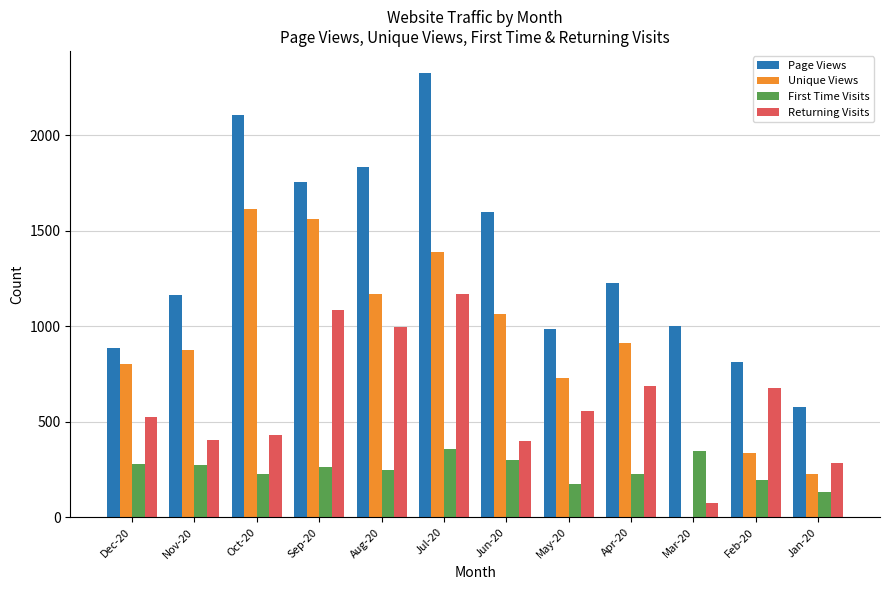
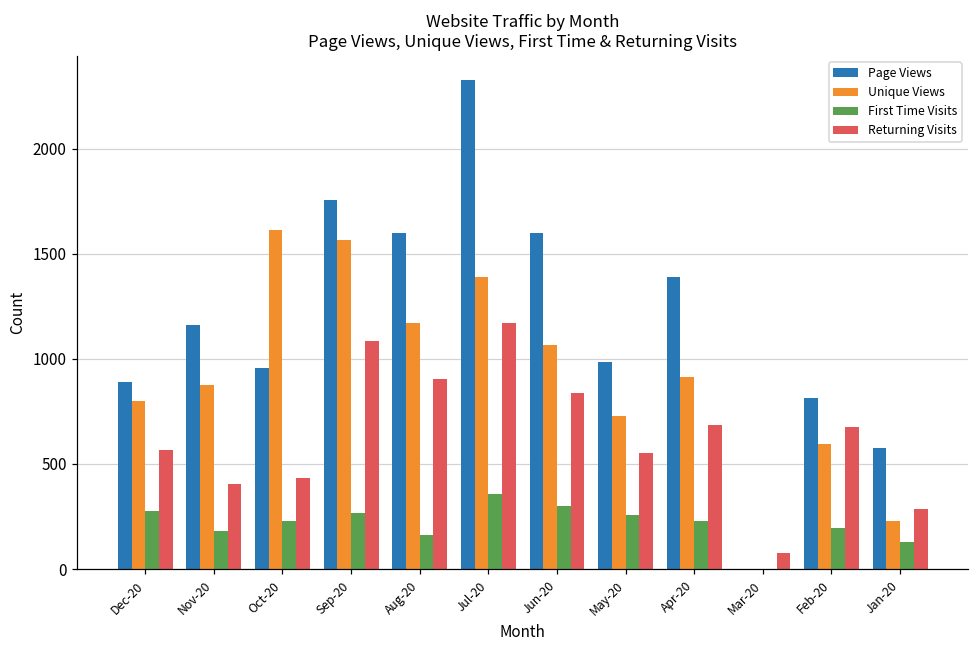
Returning Visits, Dec-20: 520 -> 570
First Time Visits, Nov-20: 270 -> 180
Page Views, Oct-20: 2100 -> 960
Page Views, Aug-20: 1830 -> 1600
First Time Visits, Aug-20: 250 -> 160
Returning Visits, Aug-20: 990 -> 910
Returning Visits, Jun-20: 400 -> 840
First Time Visits, May-20: 180 -> 260
Page Views, Apr-20: 1230 -> 1390
Page Views, Mar-20: 1000 -> 0
First Time Visits, Mar-20: 350 -> 0
Unique Views, Feb-20: 340 -> 600
